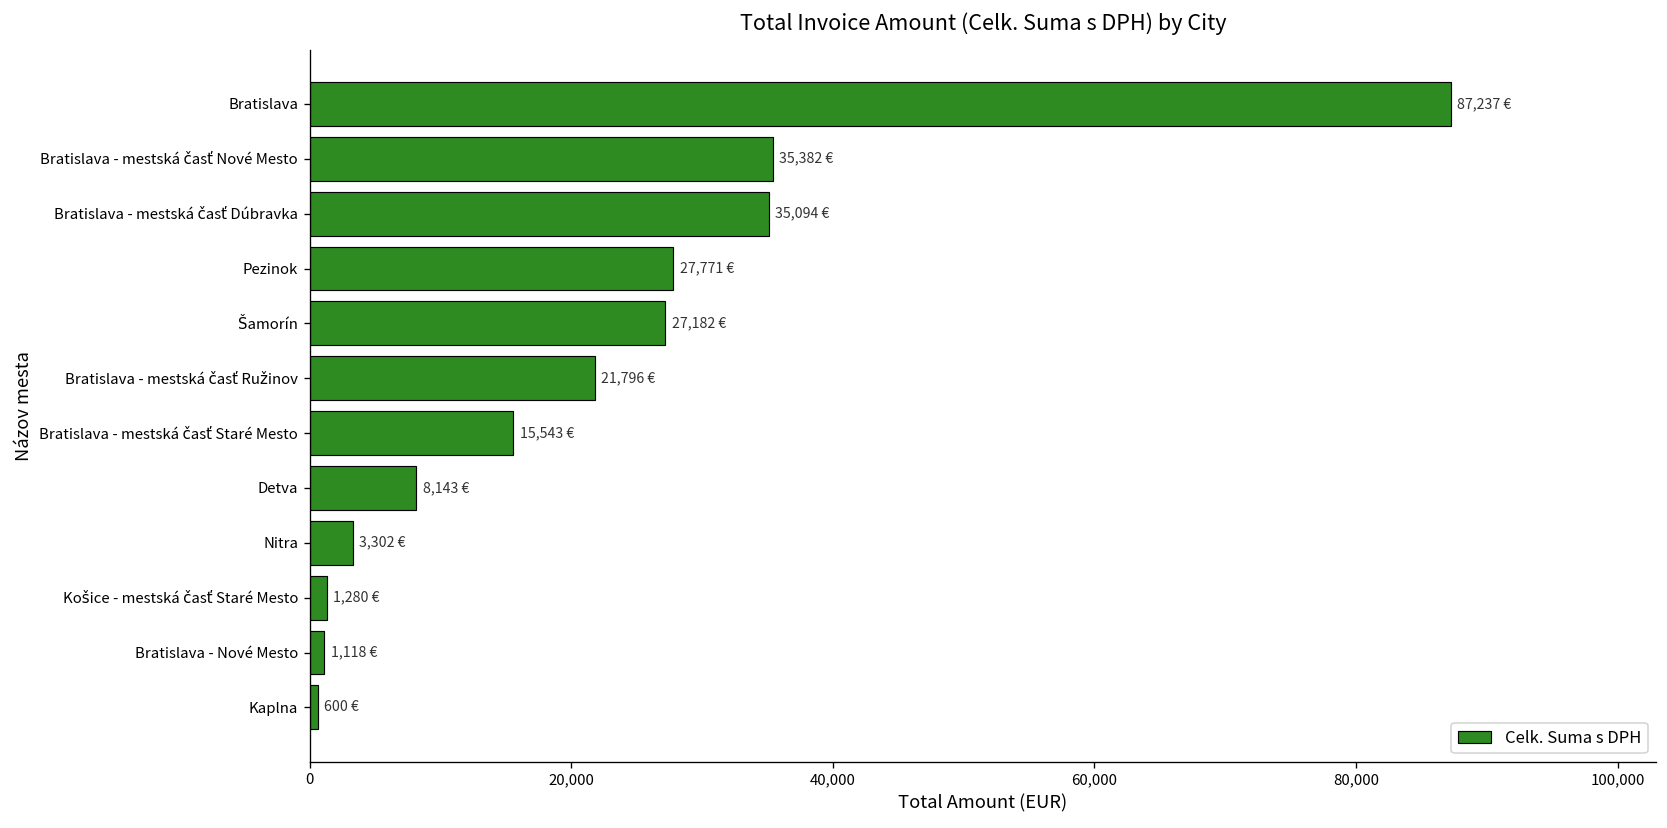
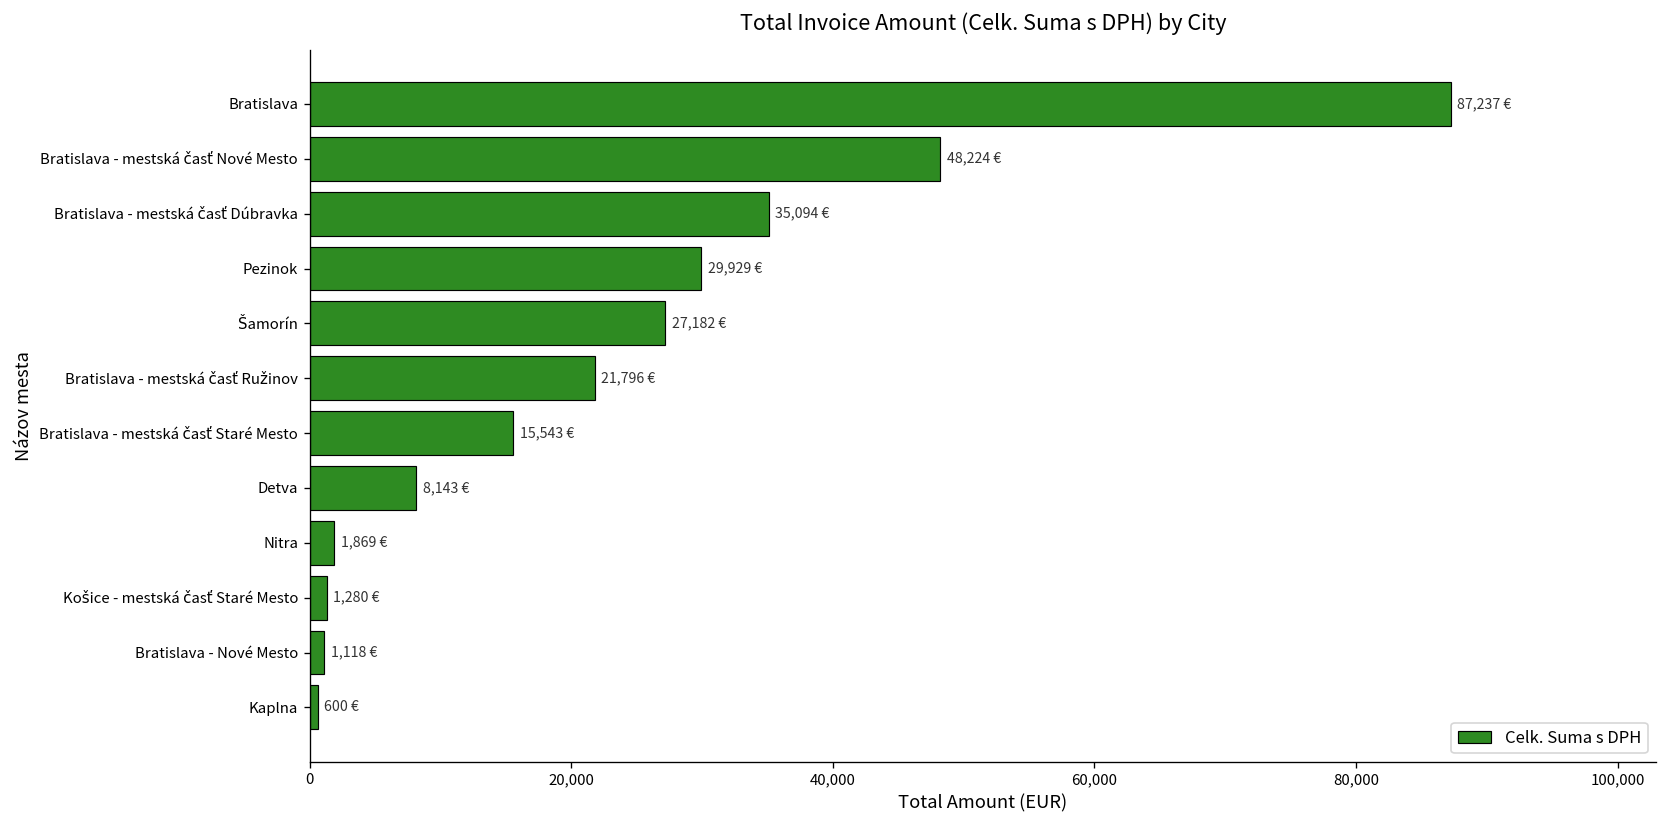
Bratislava - mestská časť Nové Mesto: 35,382 -> 48,224
Pezinok: 27,771 -> 29,929
Nitra: 3,302 -> 1,869
